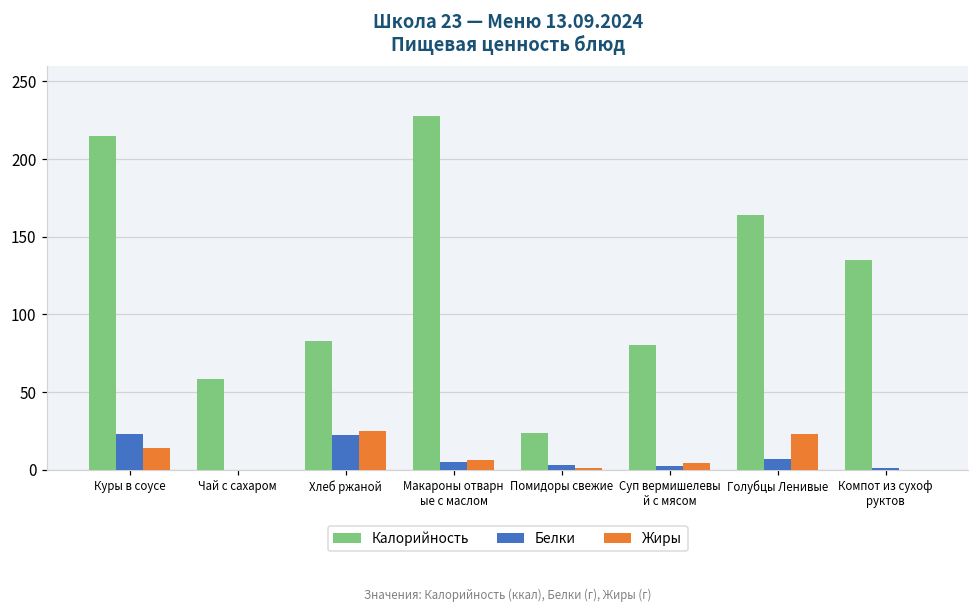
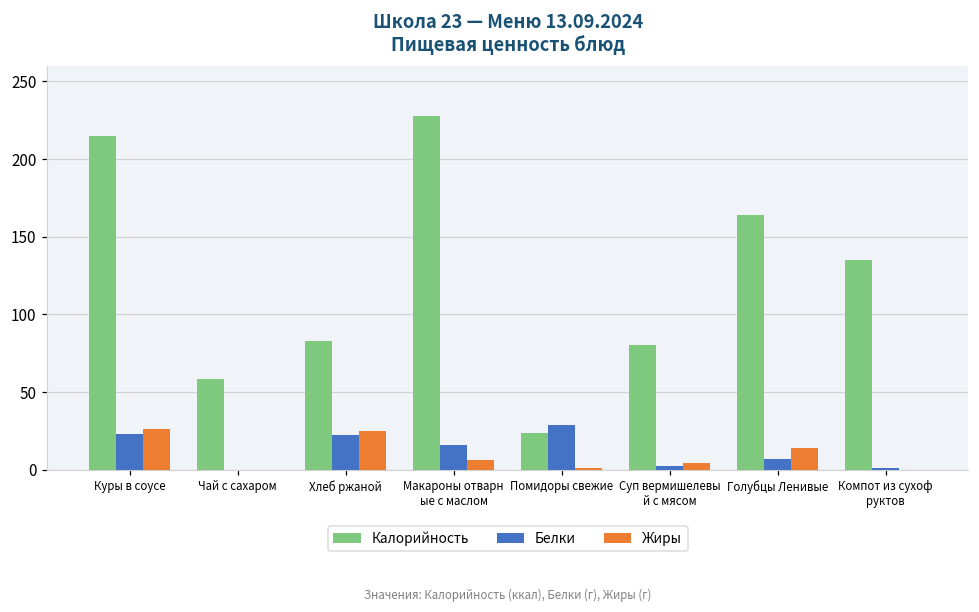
Жиры, Куры в соусе: 14 -> 26
Белки, Макароны отварн ые с маслом: 5 -> 16
Белки, Помидоры свежие: 3 -> 29
Жиры, Голубцы Ленивые: 23 -> 14
